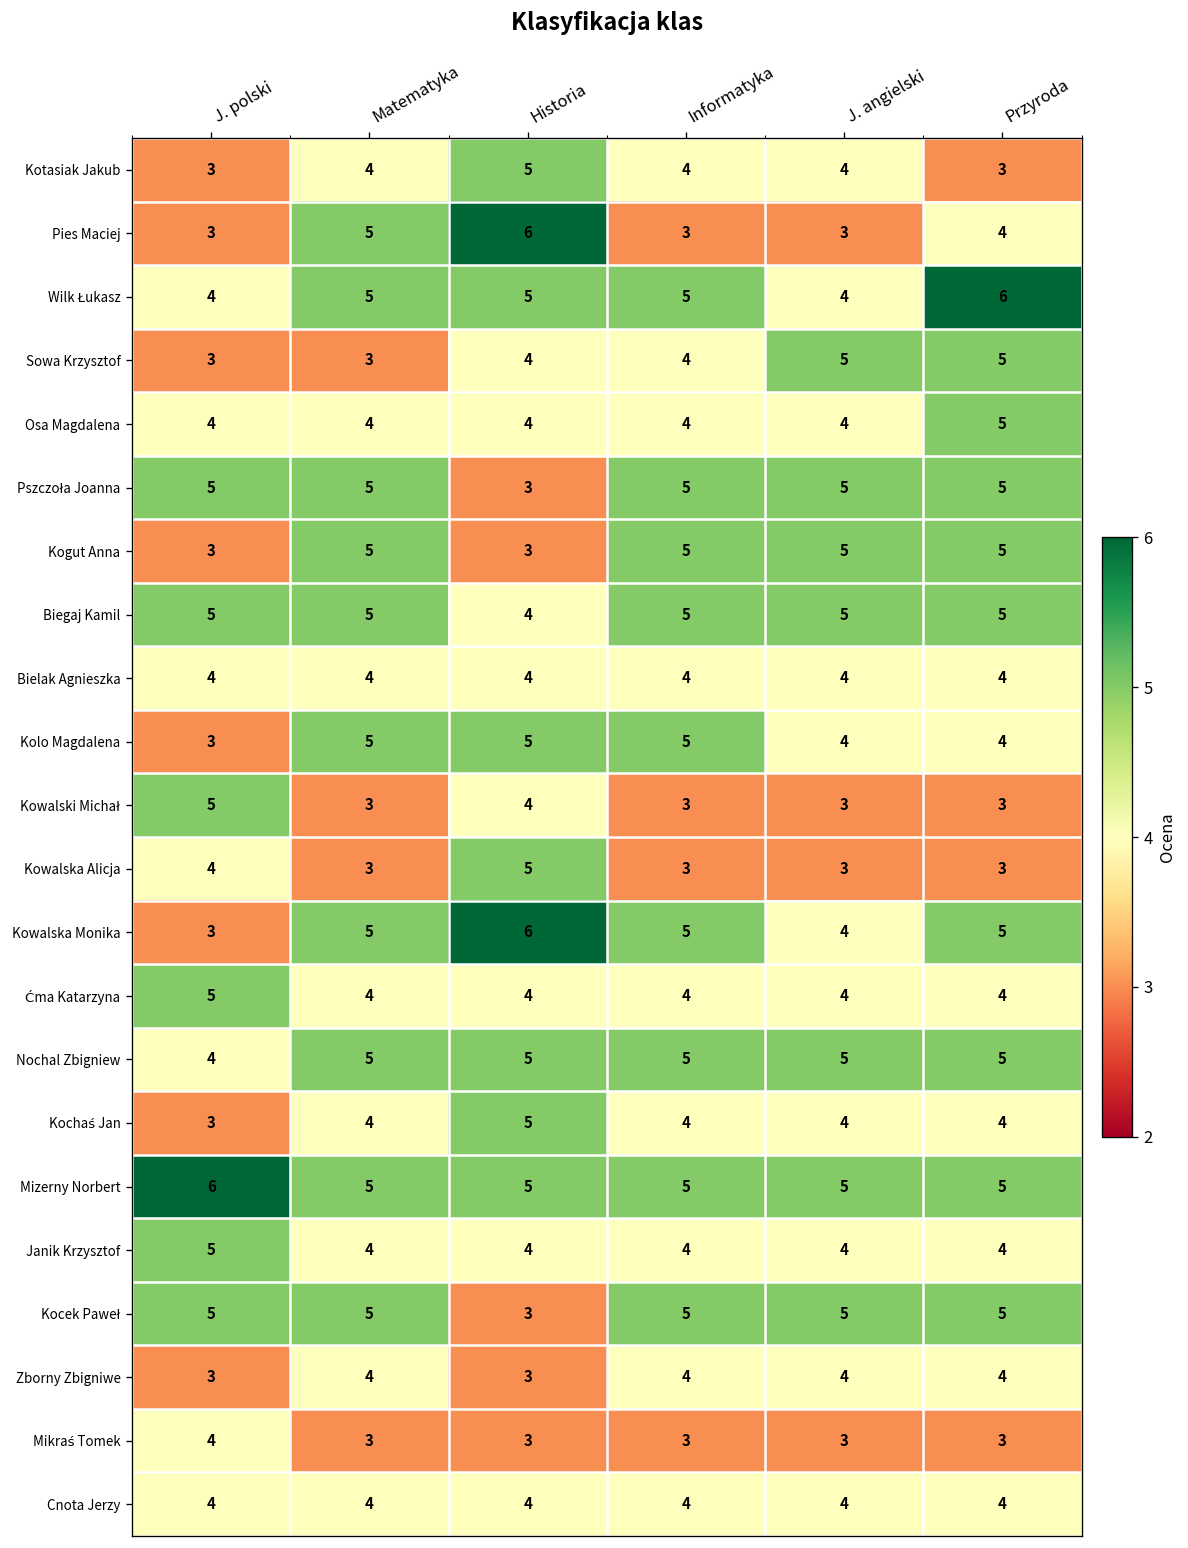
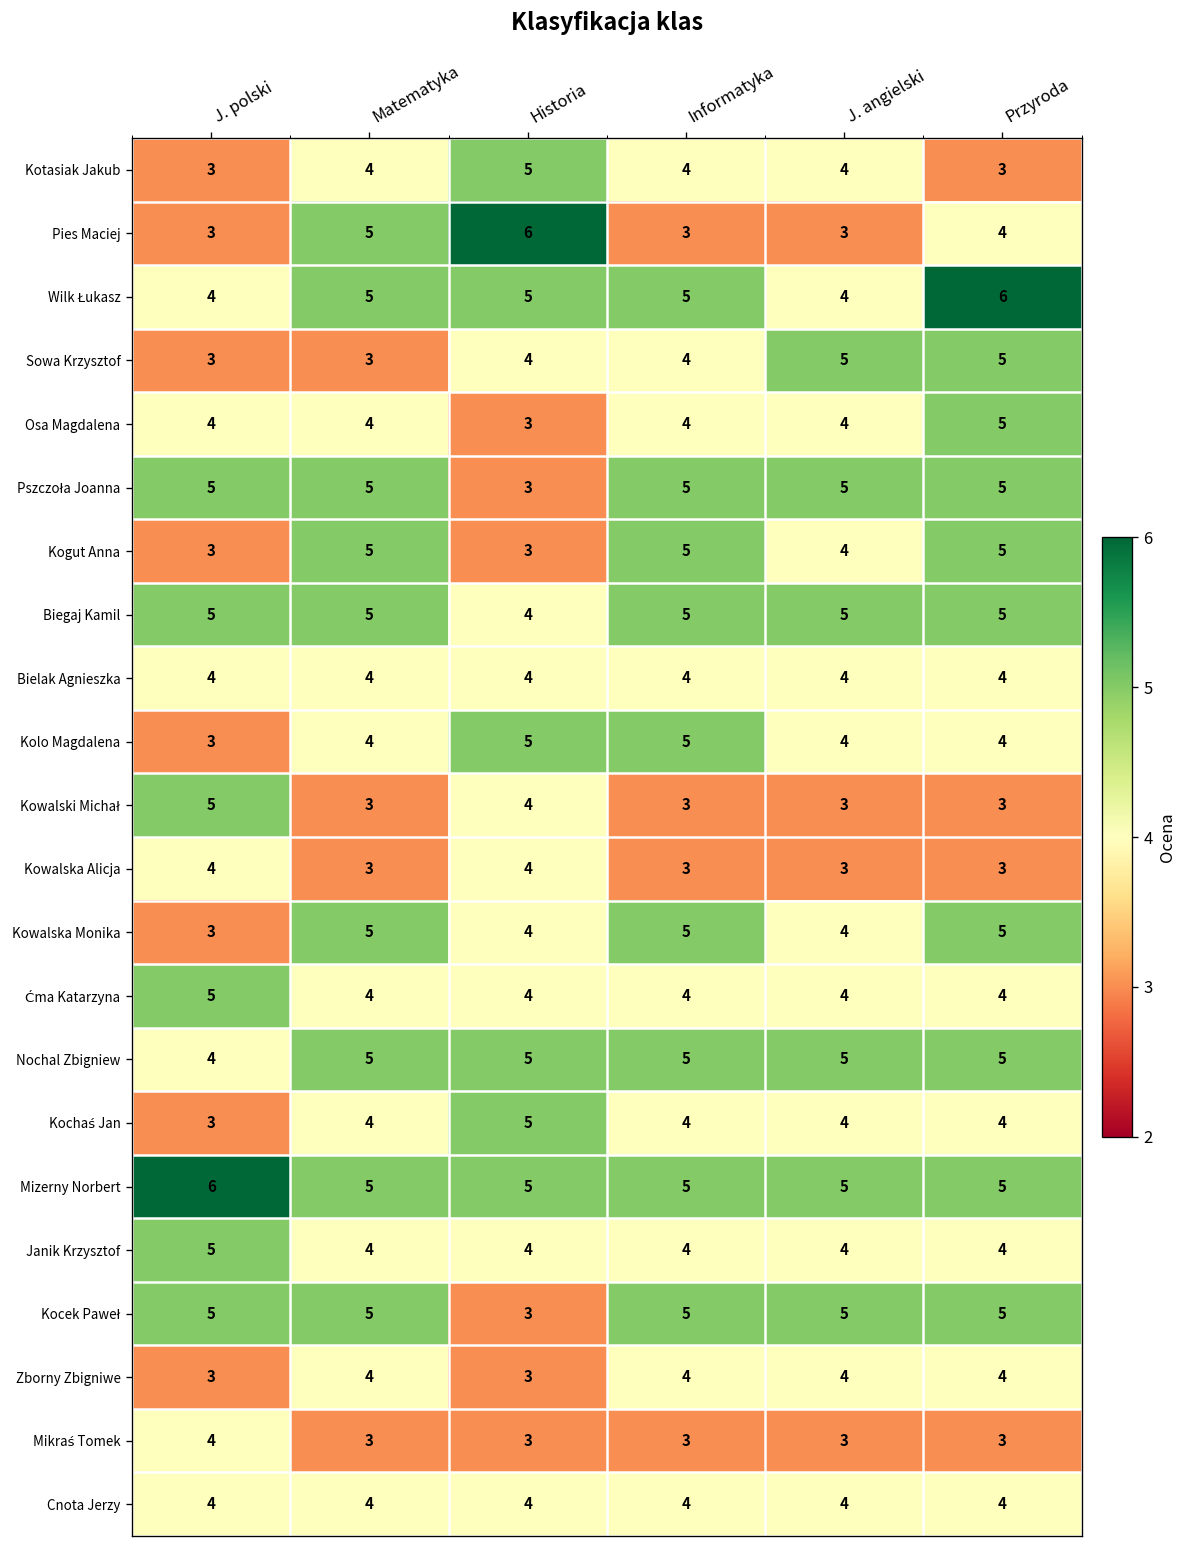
Osa Magdalena, Historia: 4 -> 3
Kogut Anna, J. angielski: 5 -> 4
Kolo Magdalena, Matematyka: 5 -> 4
Kowalska Alicja, Historia: 5 -> 4
Kowalska Monika, Historia: 6 -> 4
